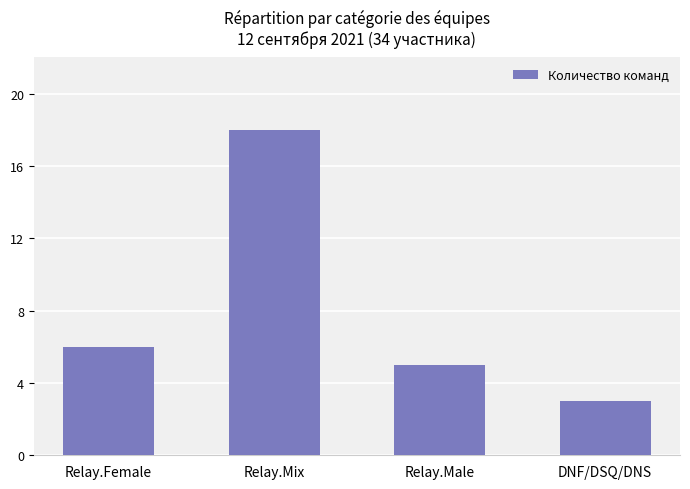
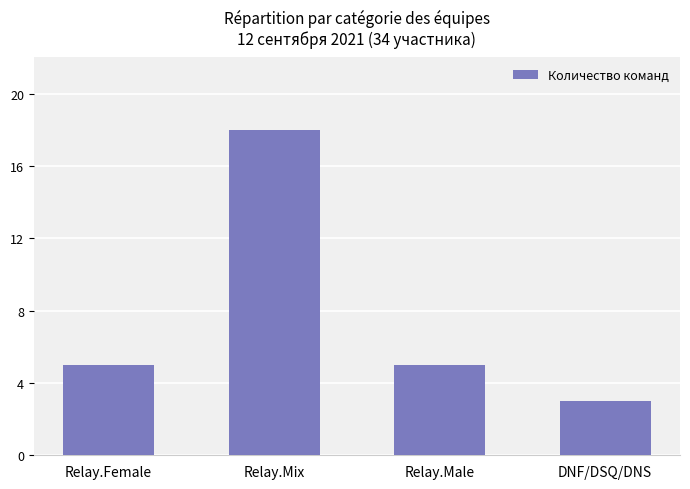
Relay.Female: 6 -> 5
